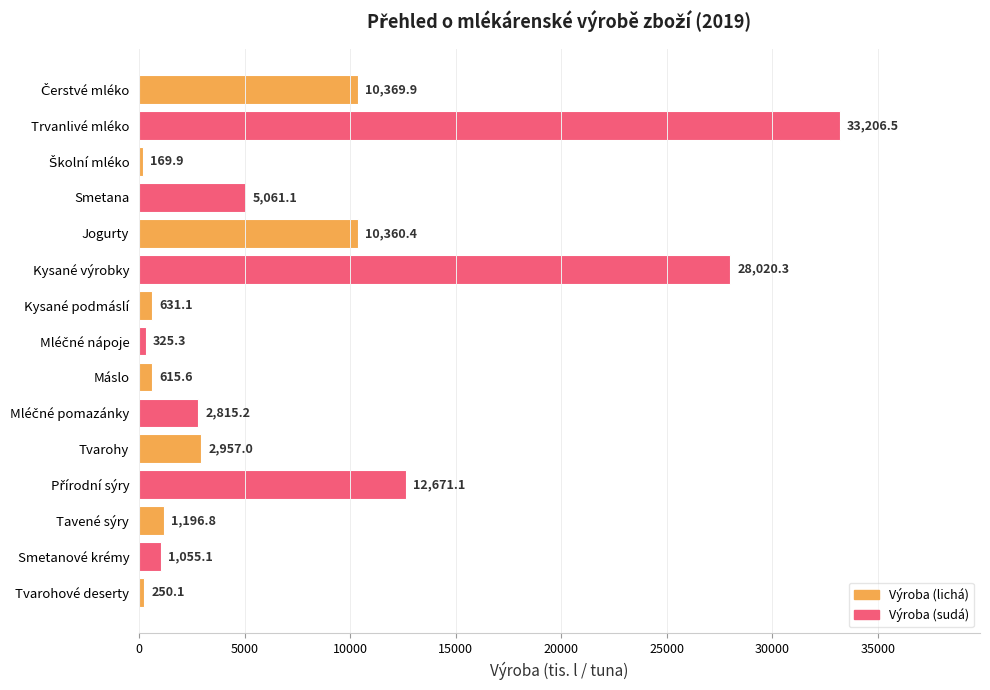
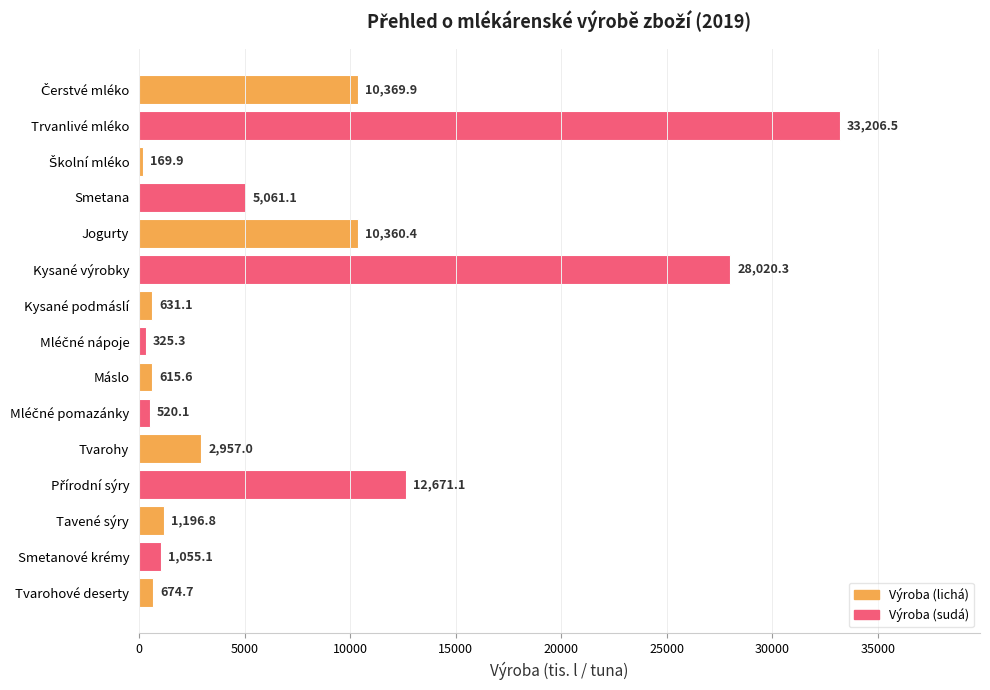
Mléčné pomazánky: 2,815.2 -> 520.1
Tvarohové deserty: 250.1 -> 674.7
